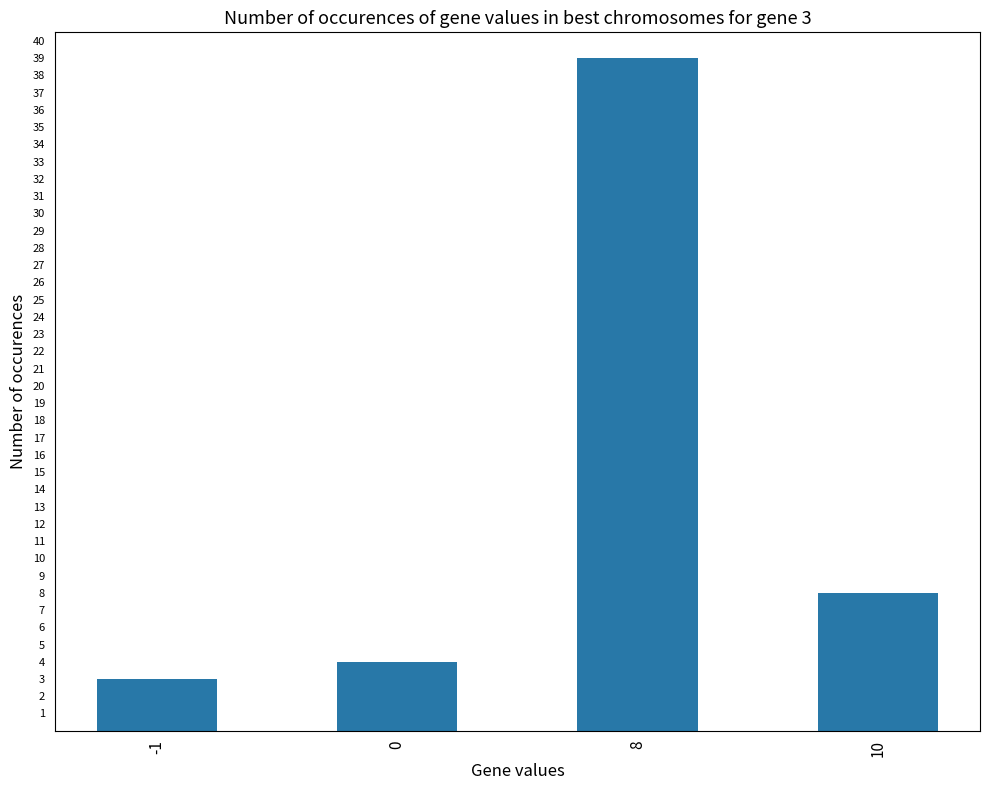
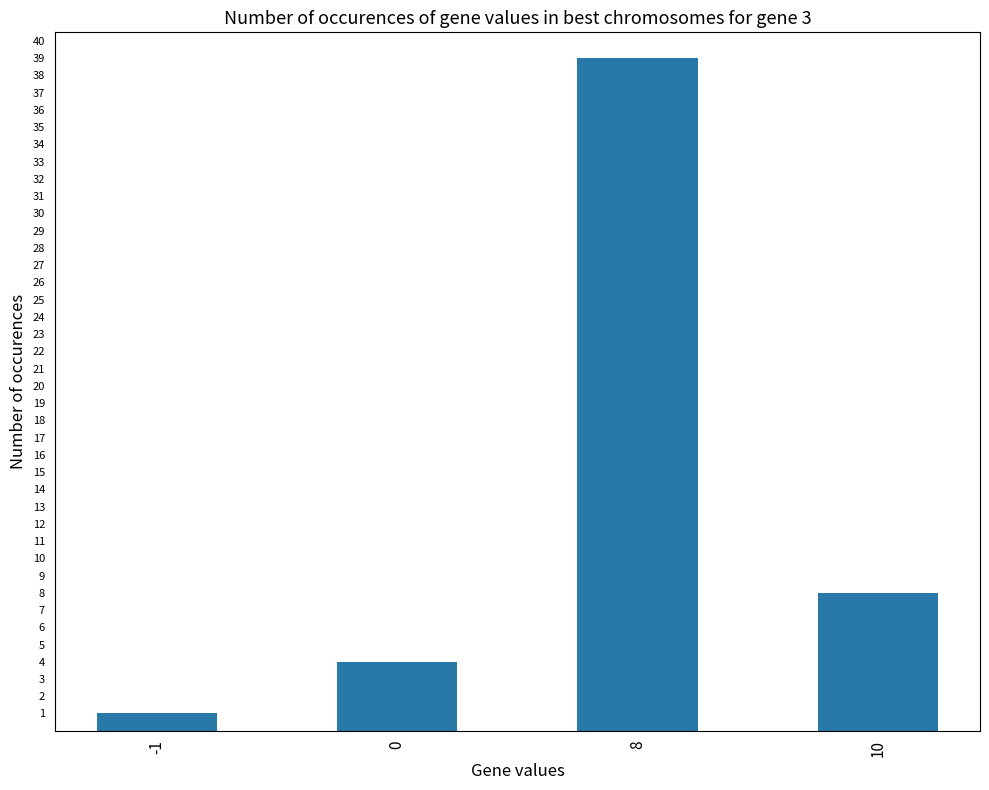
-1: 3 -> 1
